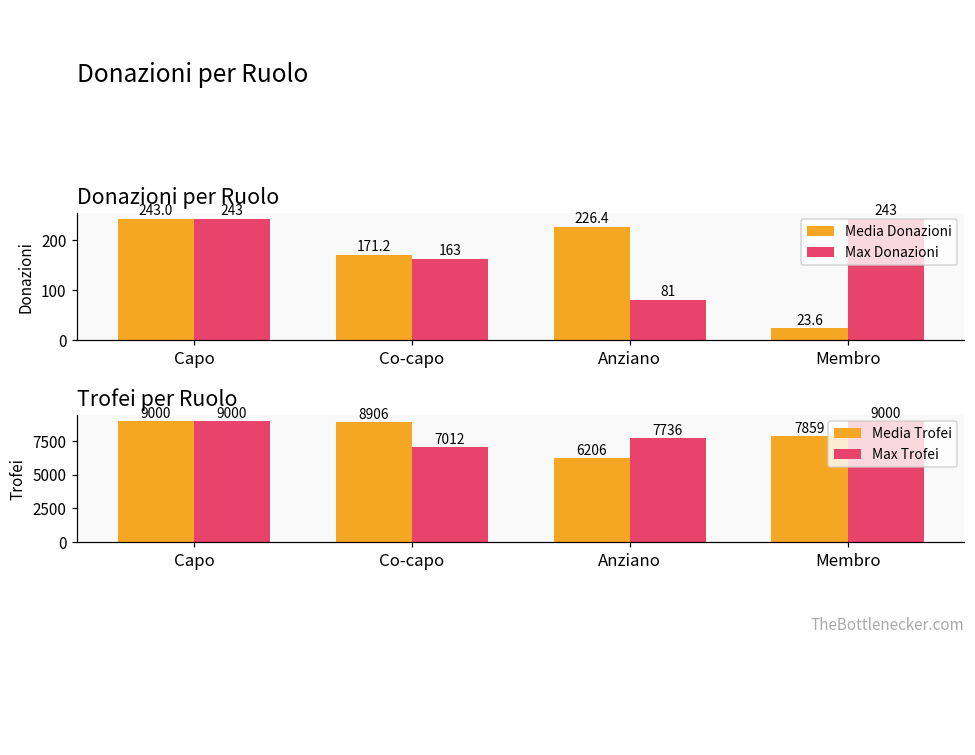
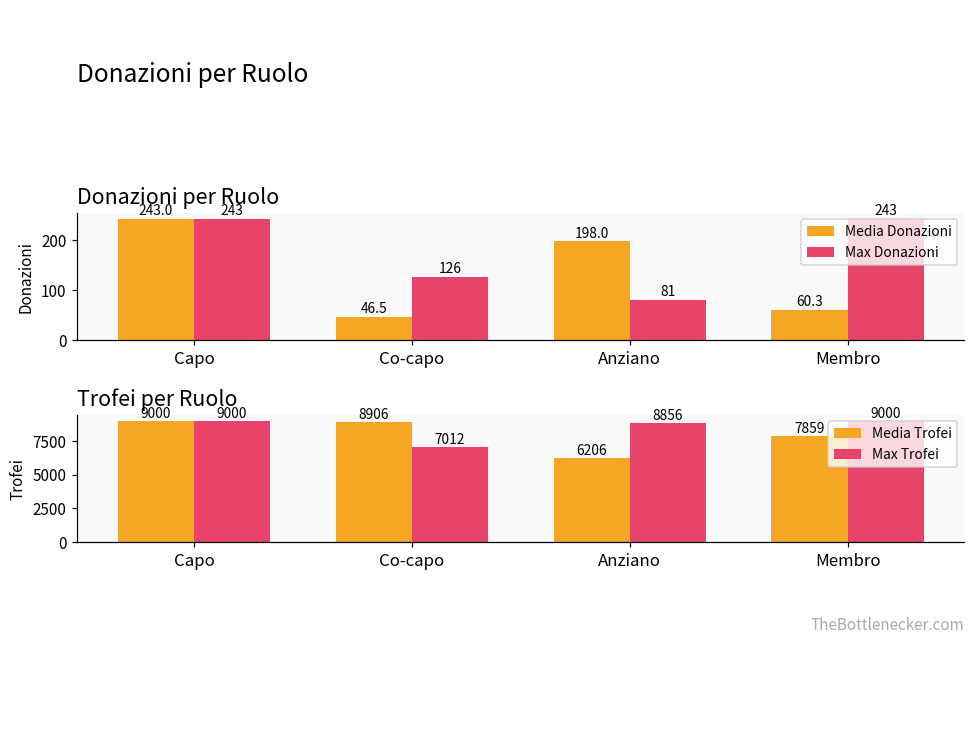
Donazioni per Ruolo, Media Donazioni, Co-capo: 171.2 -> 46.5
Donazioni per Ruolo, Max Donazioni, Co-capo: 163 -> 126
Donazioni per Ruolo, Media Donazioni, Anziano: 226.4 -> 198.0
Donazioni per Ruolo, Media Donazioni, Membro: 23.6 -> 60.3
Trofei per Ruolo, Max Trofei, Anziano: 7736 -> 8856
